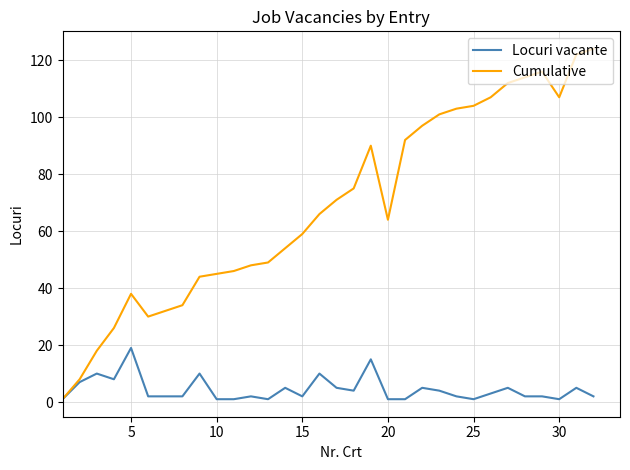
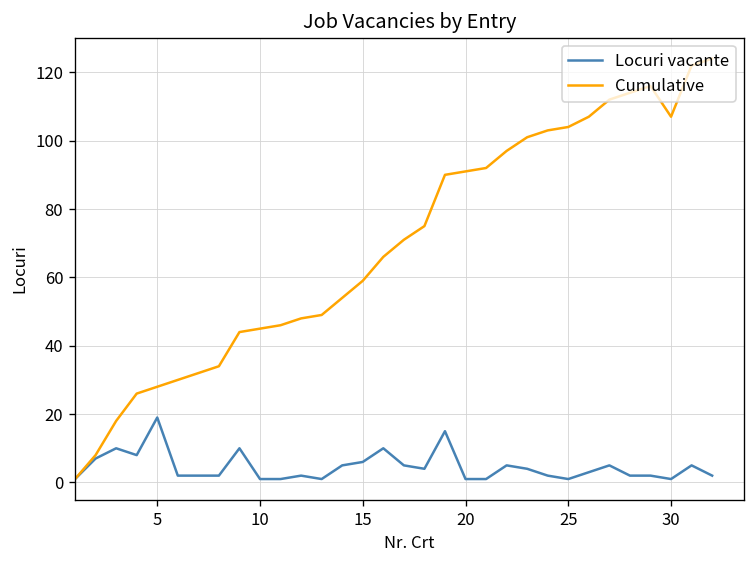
Cumulative, 5: 38 -> 28
Locuri vacante, 15: 2 -> 6
Cumulative, 20: 64 -> 91
